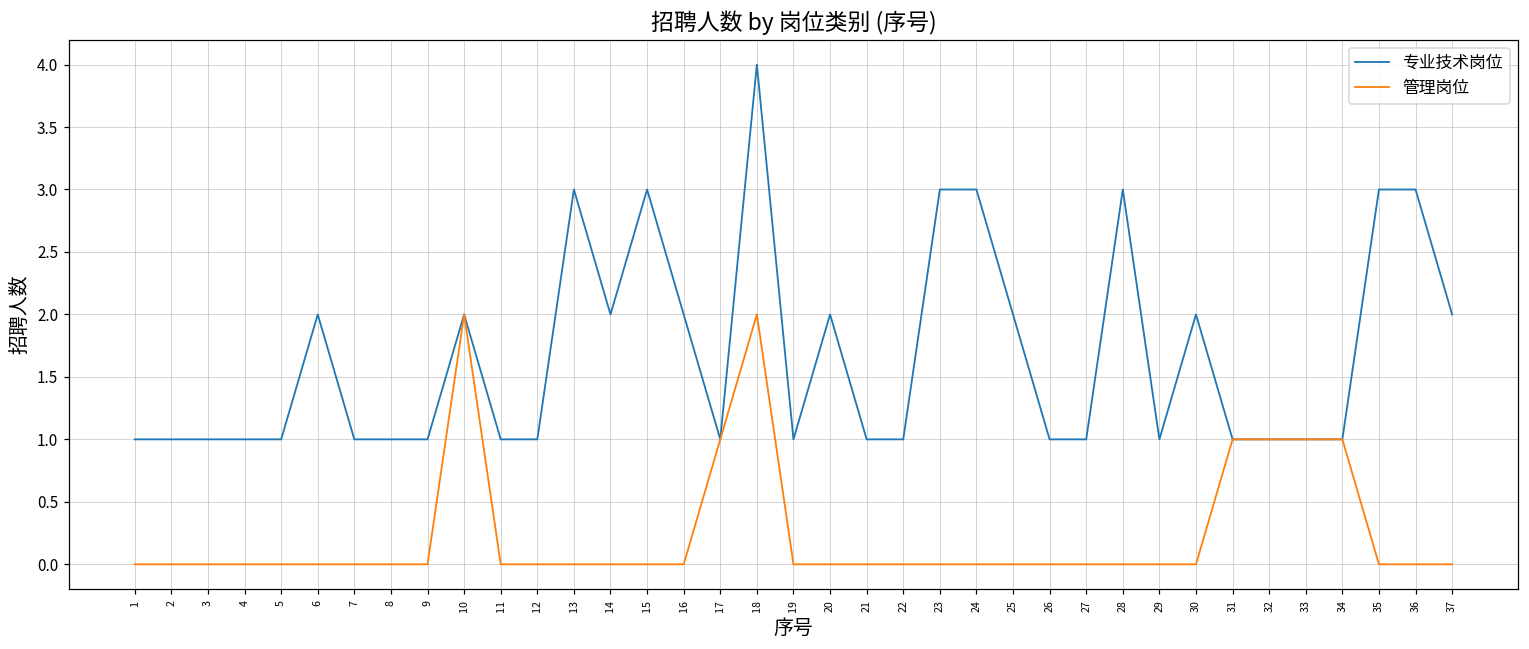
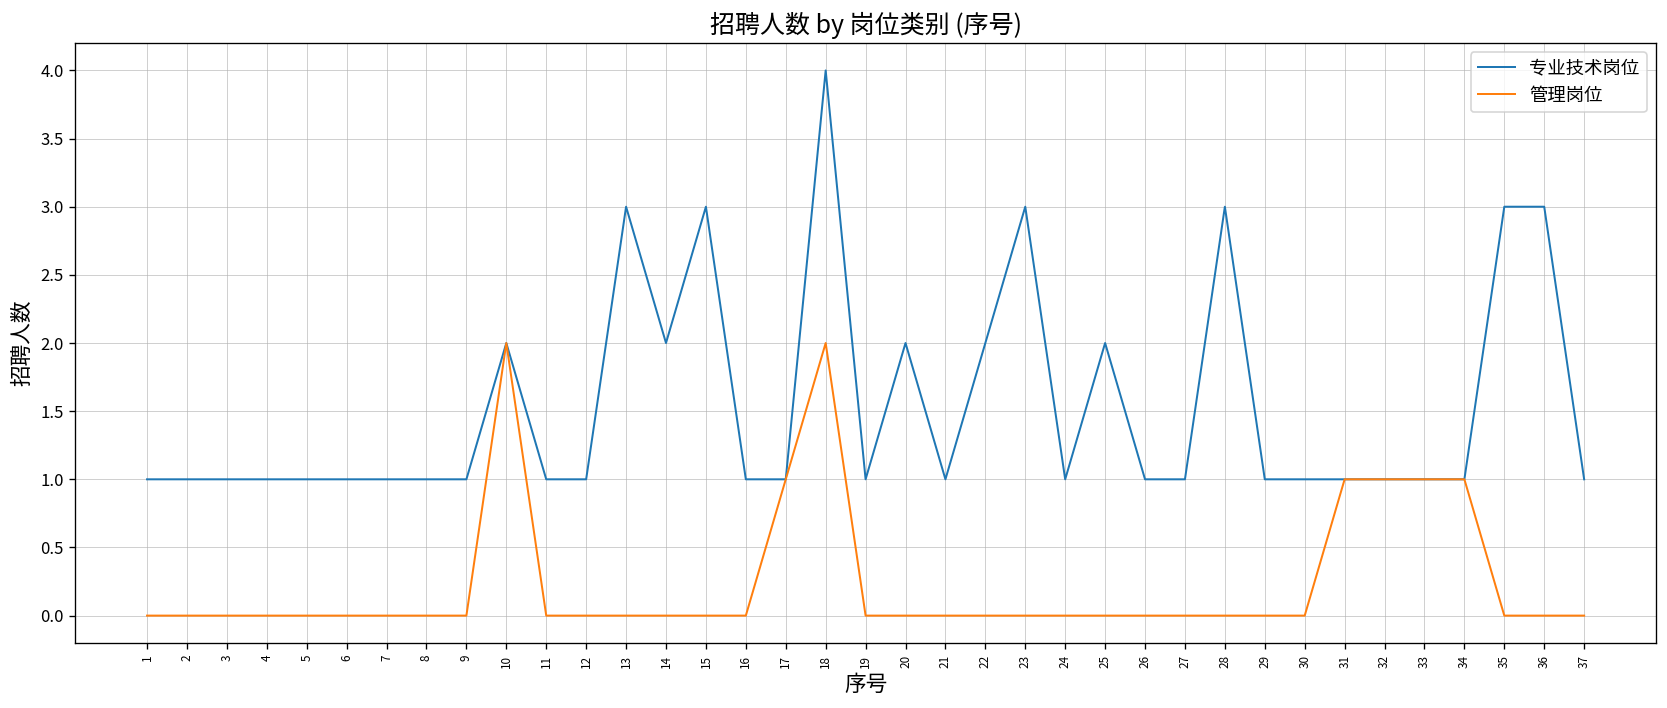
专业技术岗位, 6: 2 -> 1
专业技术岗位, 16: 2 -> 1
专业技术岗位, 22: 1 -> 2
专业技术岗位, 24: 3 -> 1
专业技术岗位, 30: 2 -> 1
专业技术岗位, 37: 2 -> 1
